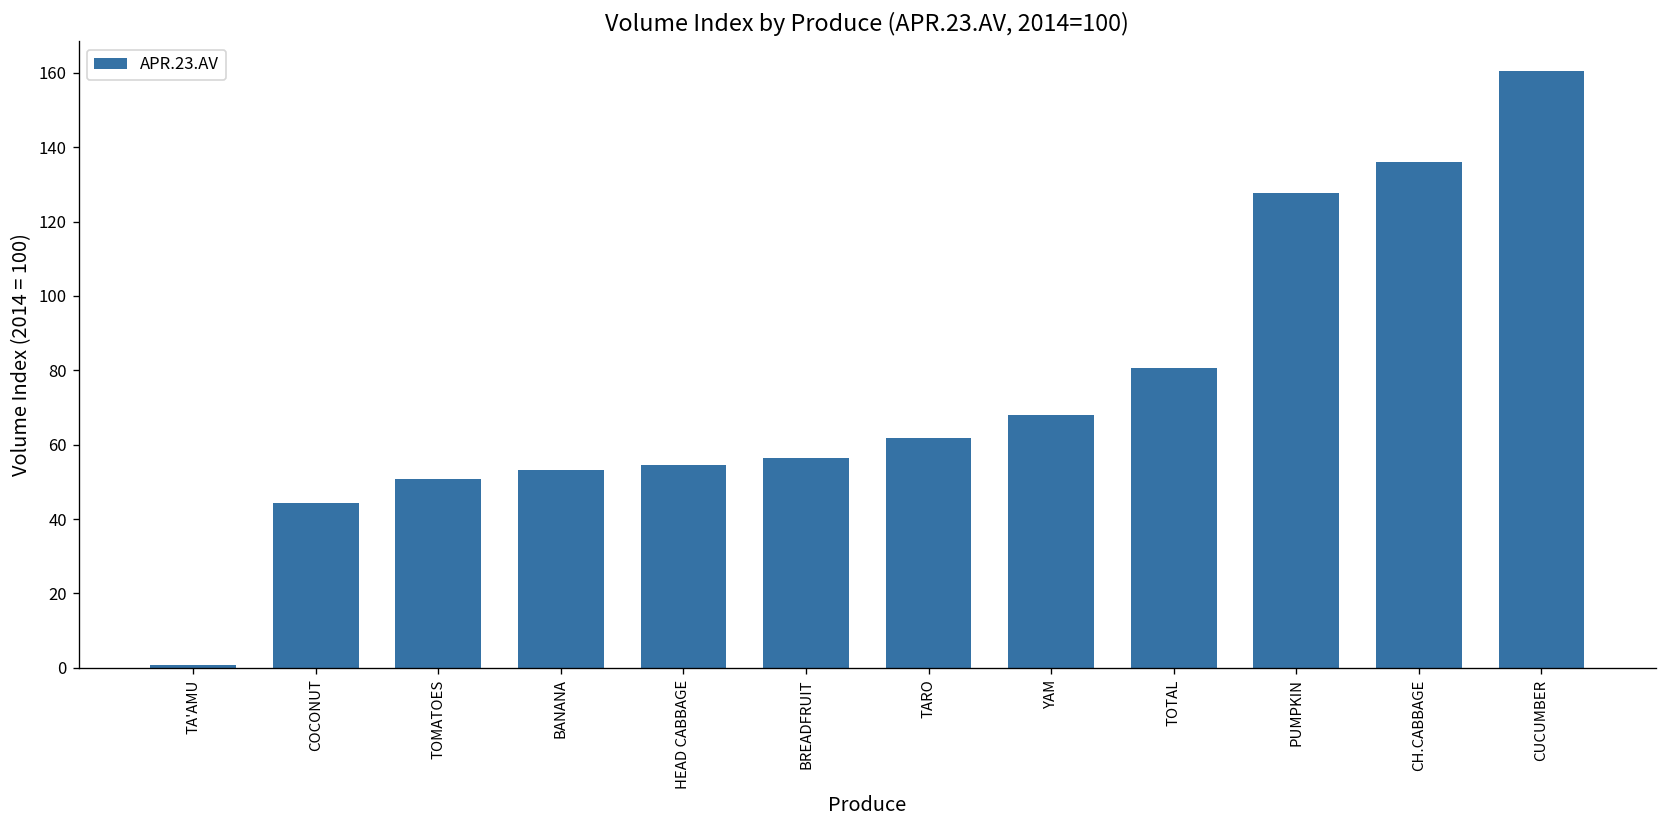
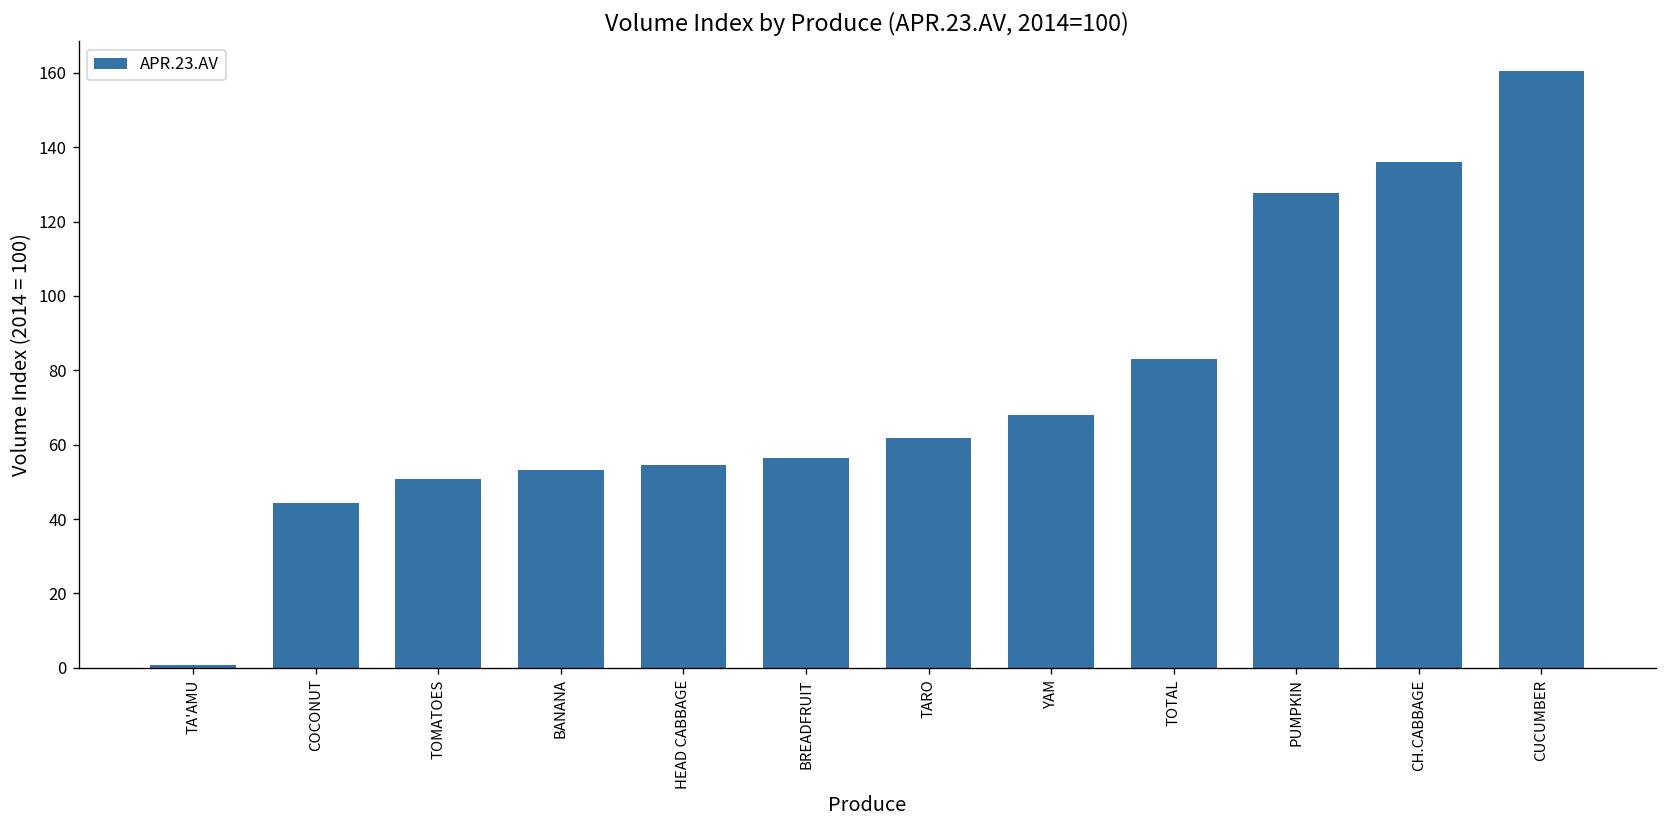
TOTAL: 81 -> 83
